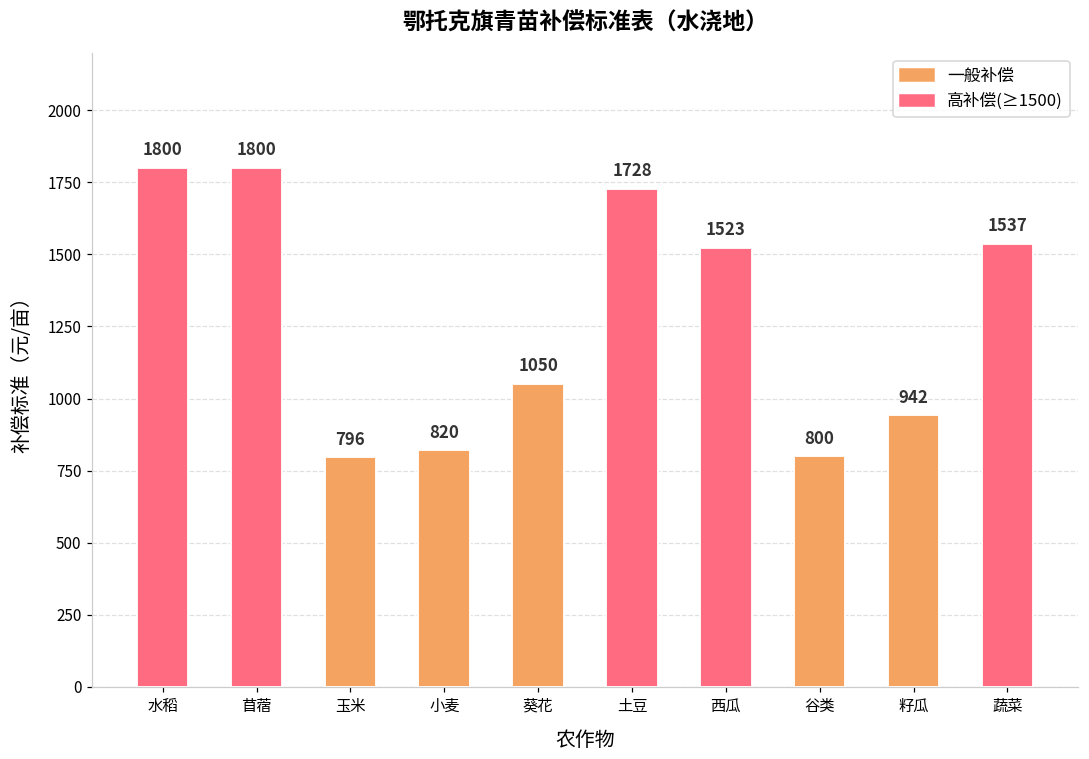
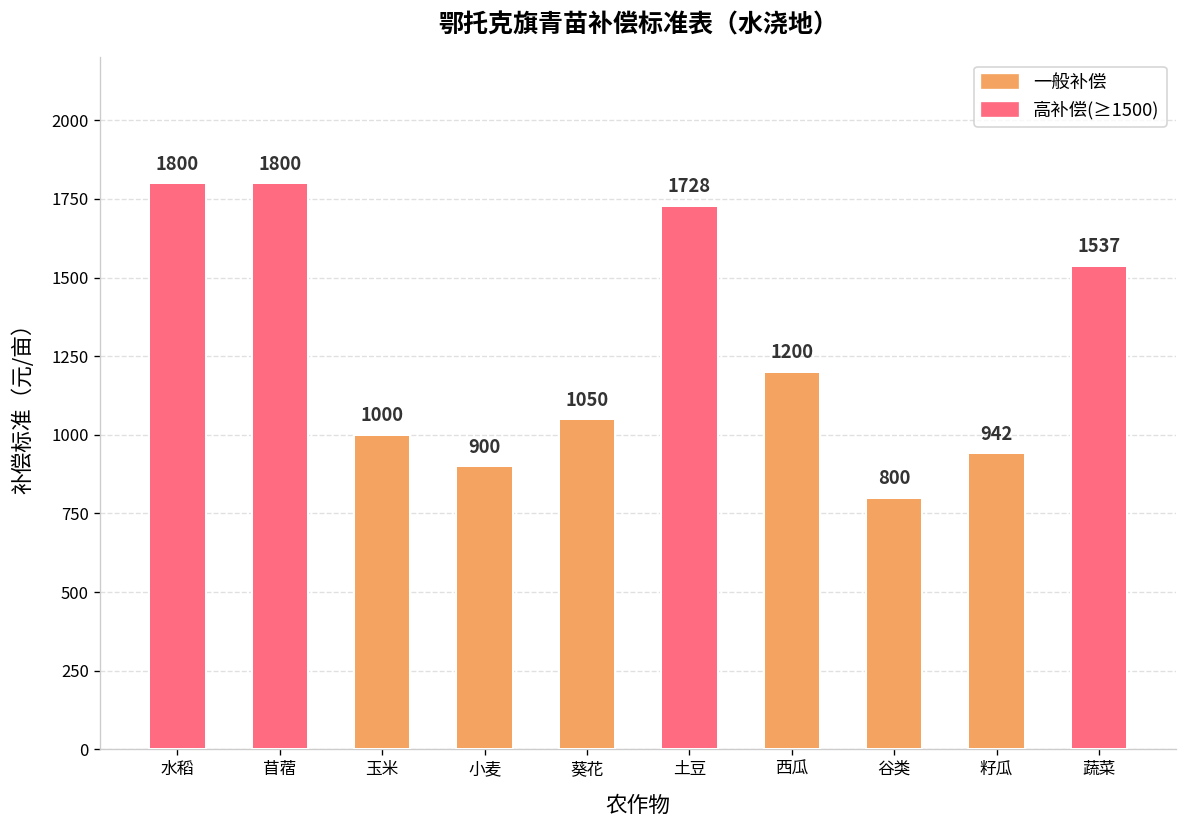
玉米: 796 -> 1000
小麦: 820 -> 900
西瓜: 1523 -> 1200
